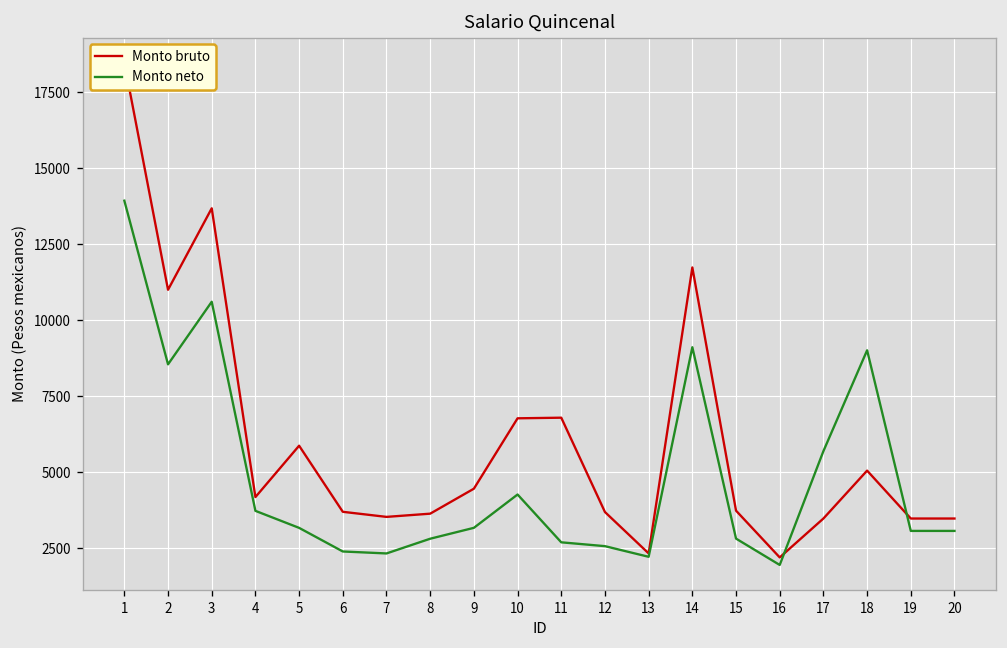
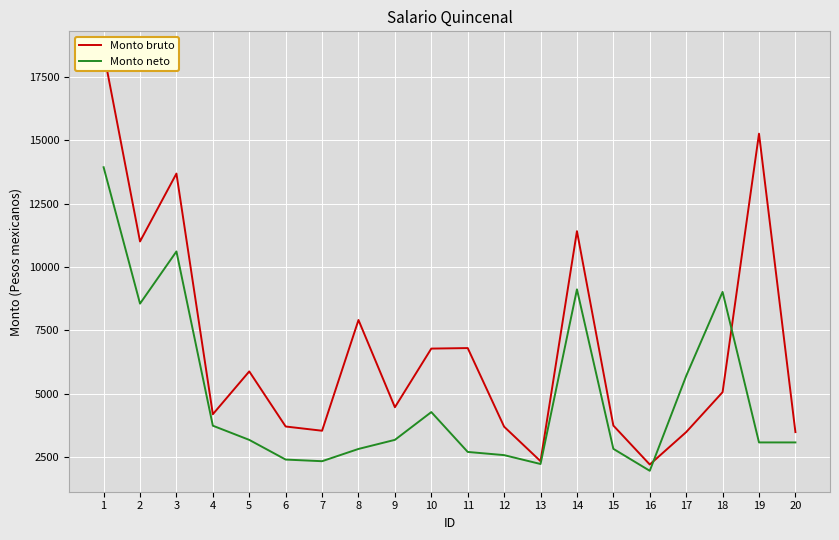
Monto bruto, 8: 3600 -> 7900
Monto bruto, 14: 11700 -> 11400
Monto bruto, 19: 3500 -> 15300
